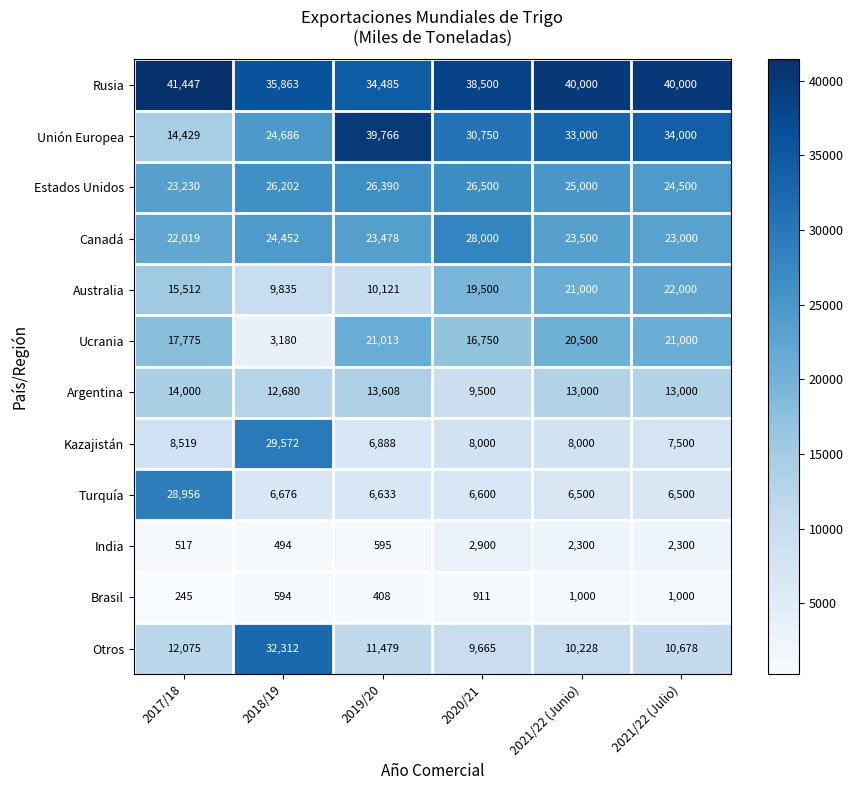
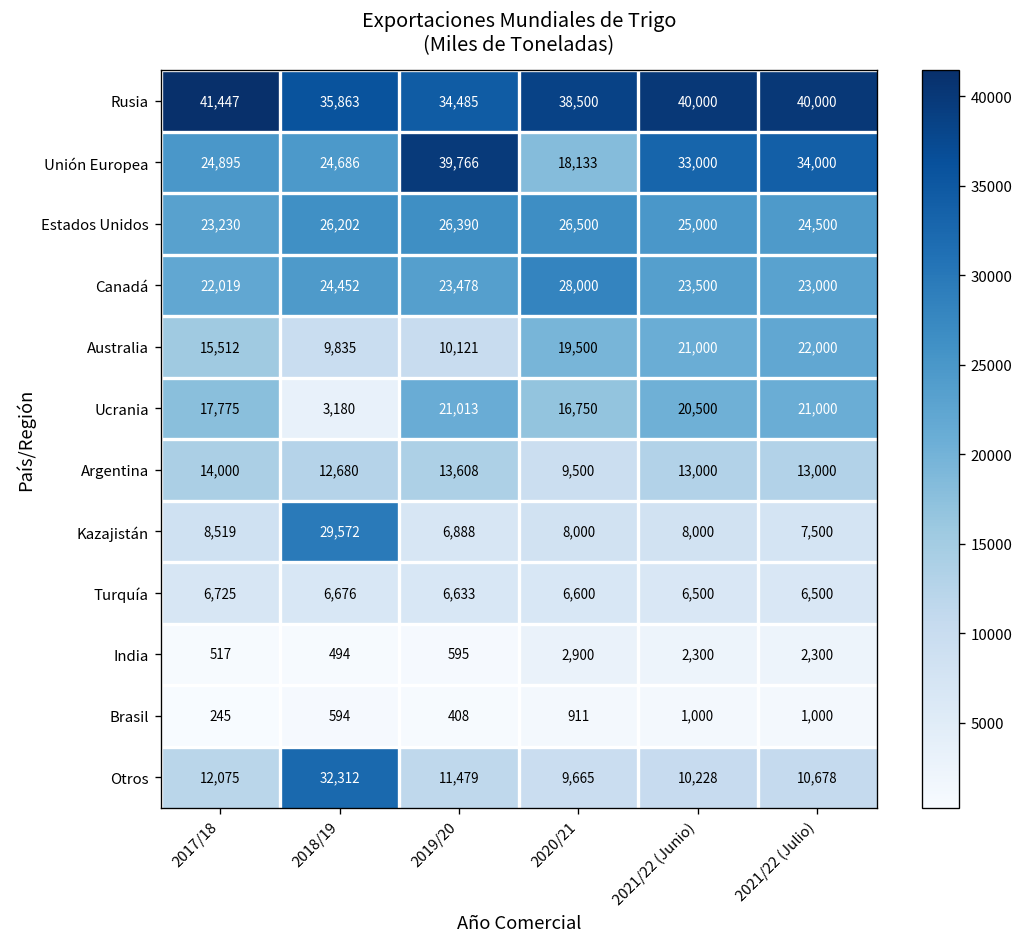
Unión Europea, 2017/18: 14,429 -> 24,895
Unión Europea, 2020/21: 30,750 -> 18,133
Turquía, 2017/18: 28,956 -> 6,725
